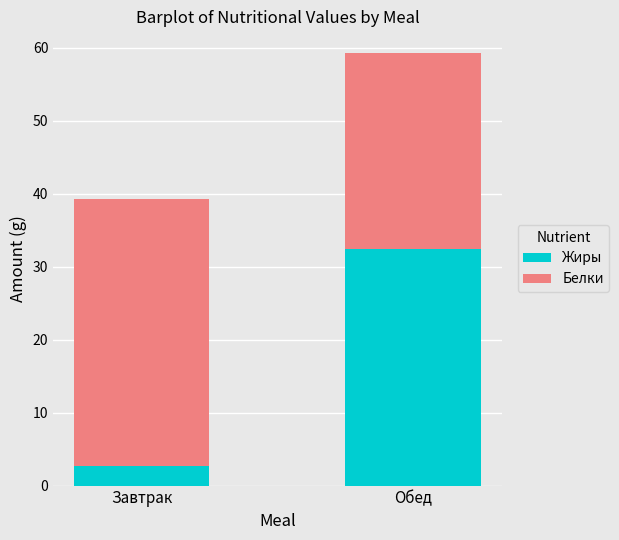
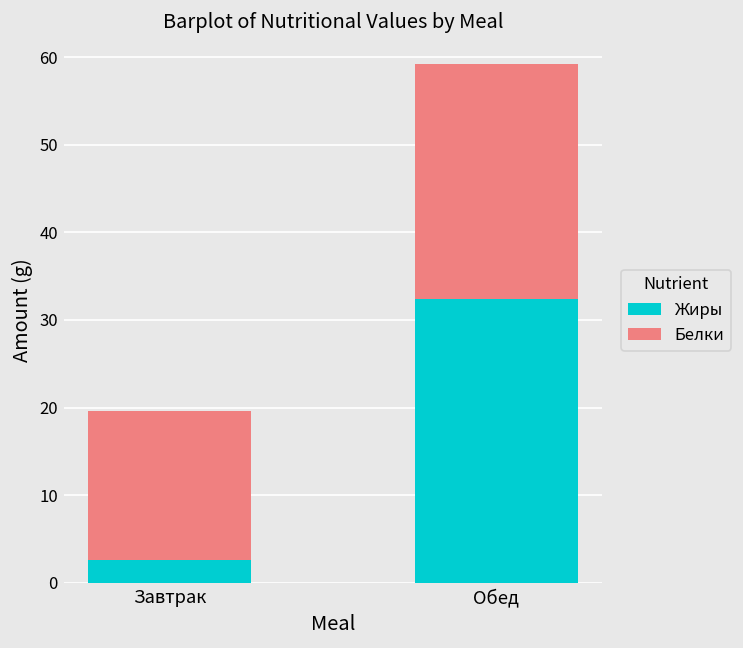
Белки, Завтрак: 37 -> 17
